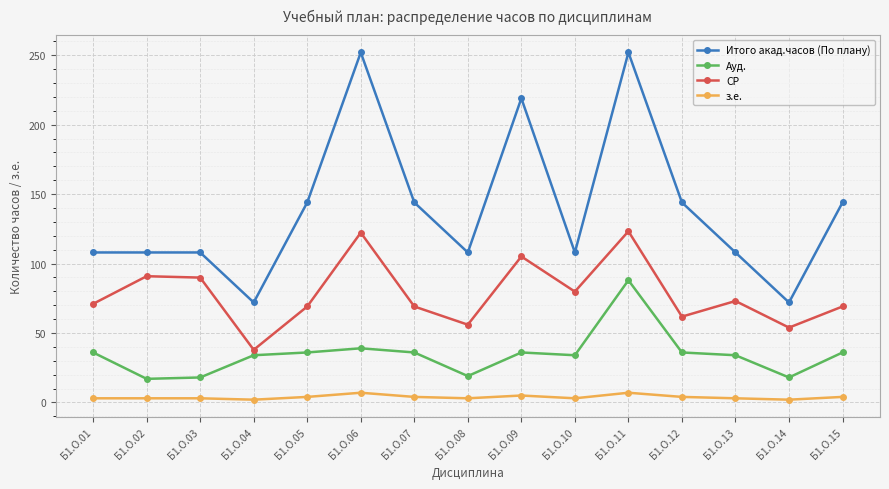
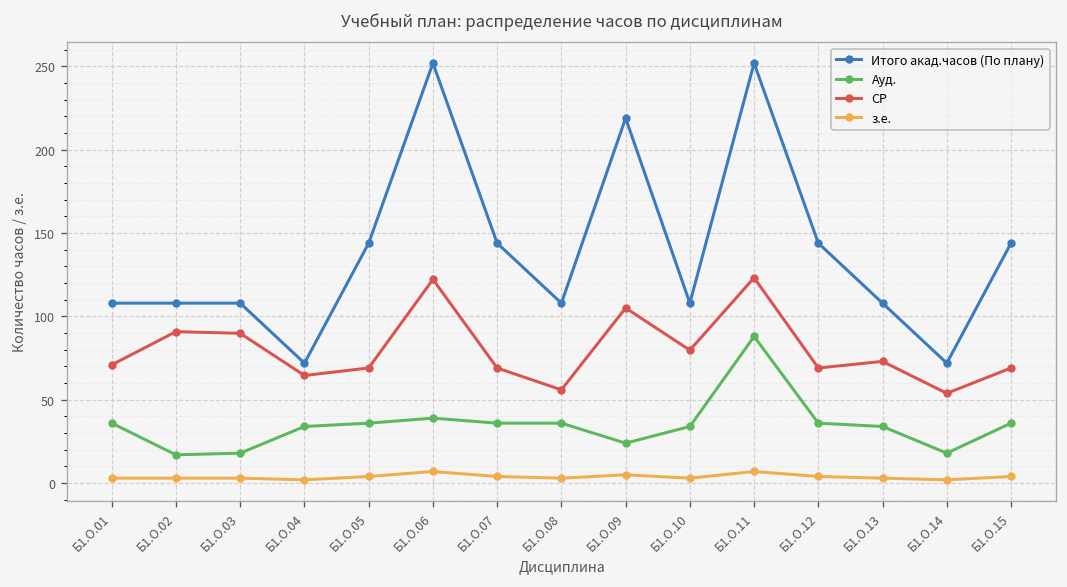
СР, Б1.О.04: 38 -> 65
Ауд., Б1.О.08: 19 -> 36
Ауд., Б1.О.09: 36 -> 24
СР, Б1.О.12: 62 -> 69
